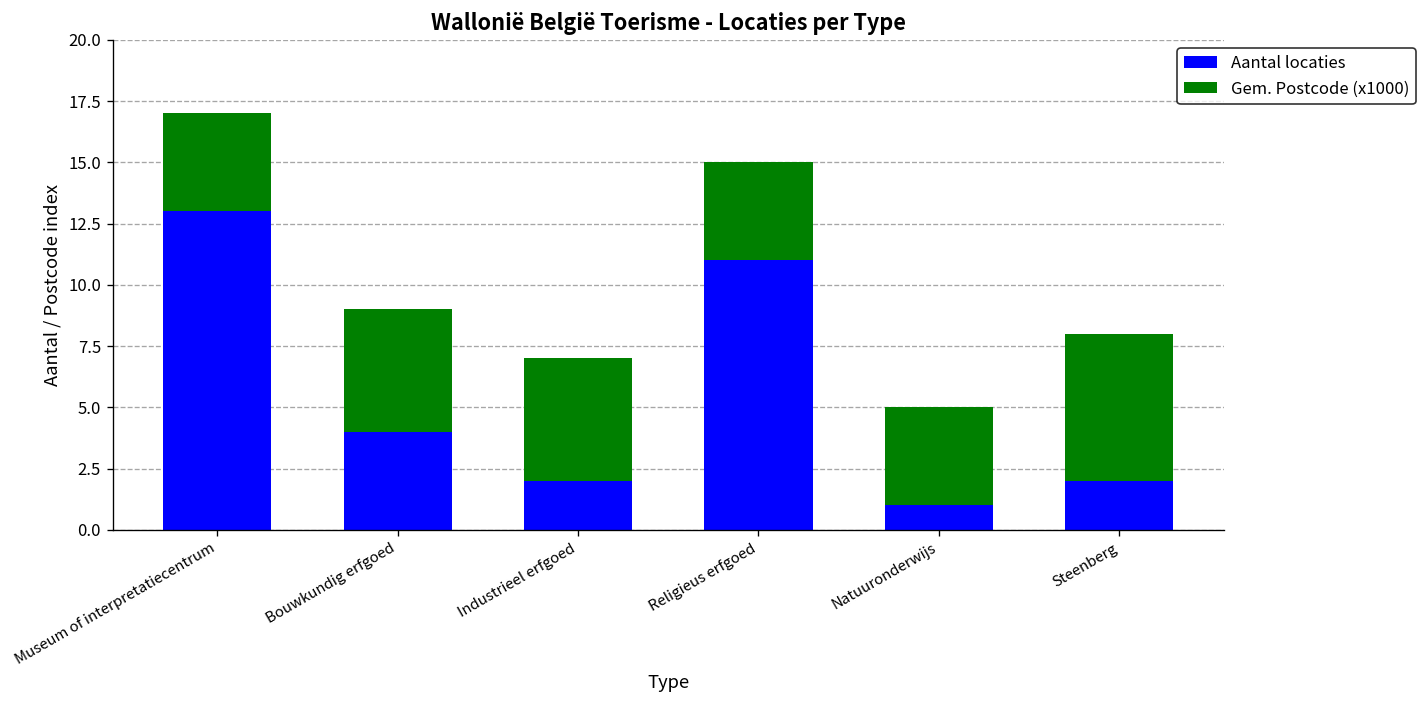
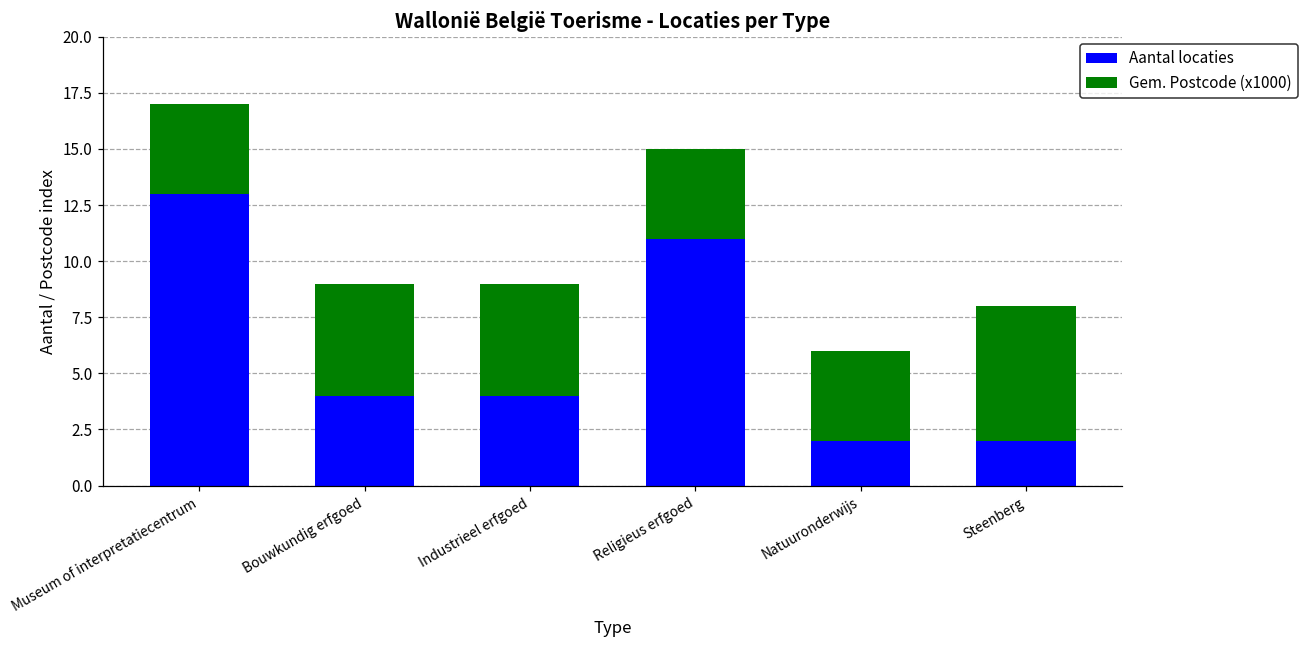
Aantal locaties, Industrieel erfgoed: 2 -> 4
Aantal locaties, Natuuronderwijs: 1 -> 2
